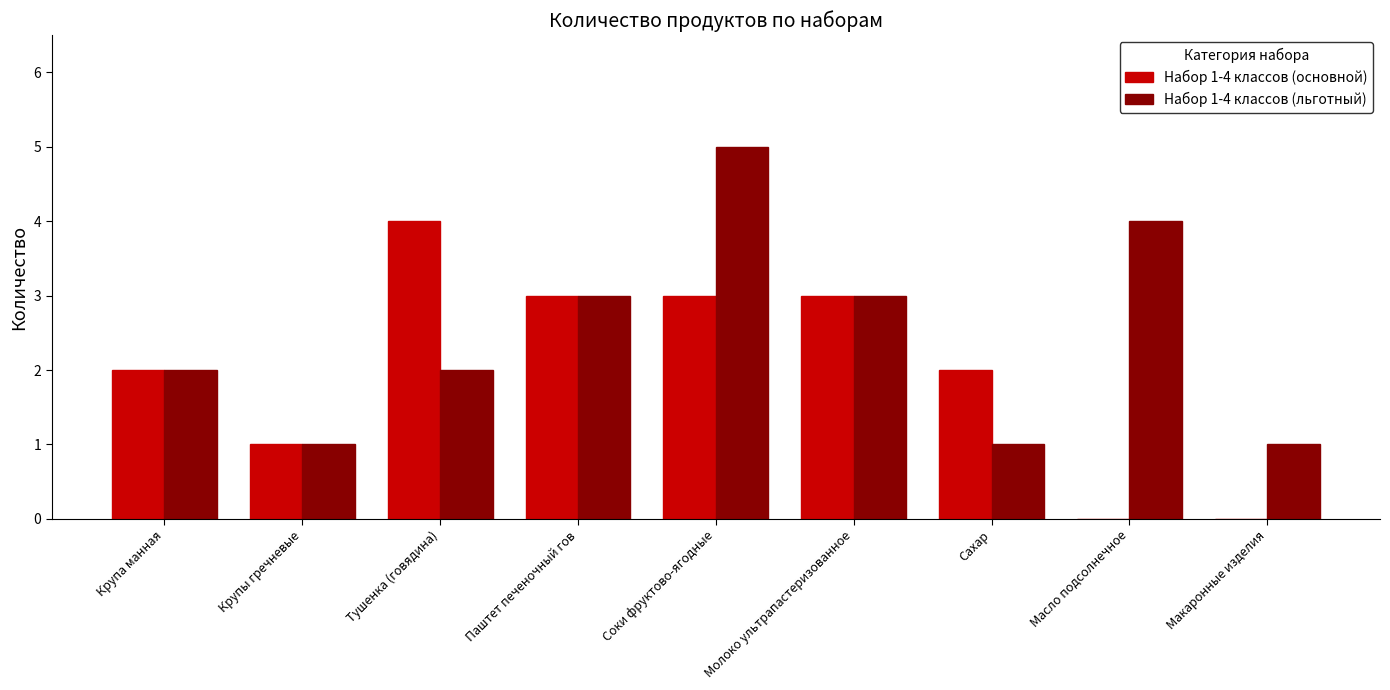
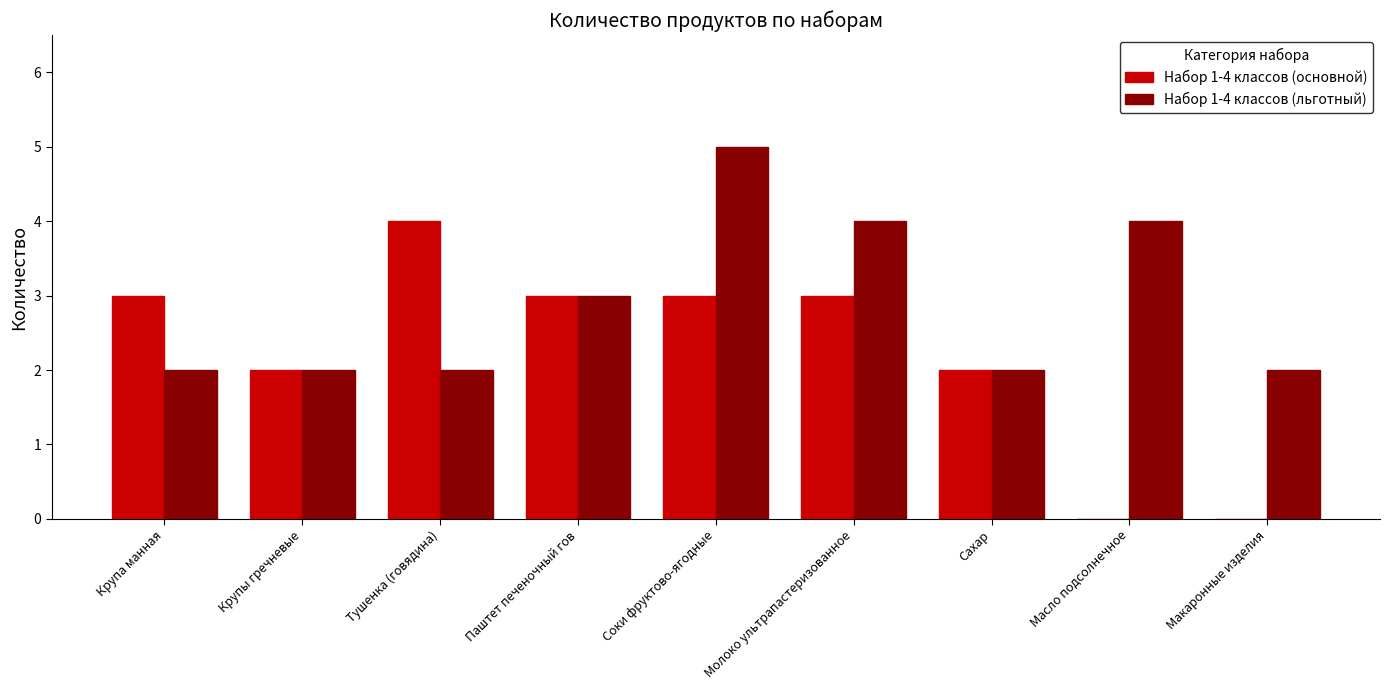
Набор 1-4 классов (основной), Крупа манная: 2 -> 3
Набор 1-4 классов (основной), Крупы гречневые: 1 -> 2
Набор 1-4 классов (льготный), Крупы гречневые: 1 -> 2
Набор 1-4 классов (льготный), Молоко ультрапастеризованное: 3 -> 4
Набор 1-4 классов (льготный), Сахар: 1 -> 2
Набор 1-4 классов (льготный), Макаронные изделия: 1 -> 2
